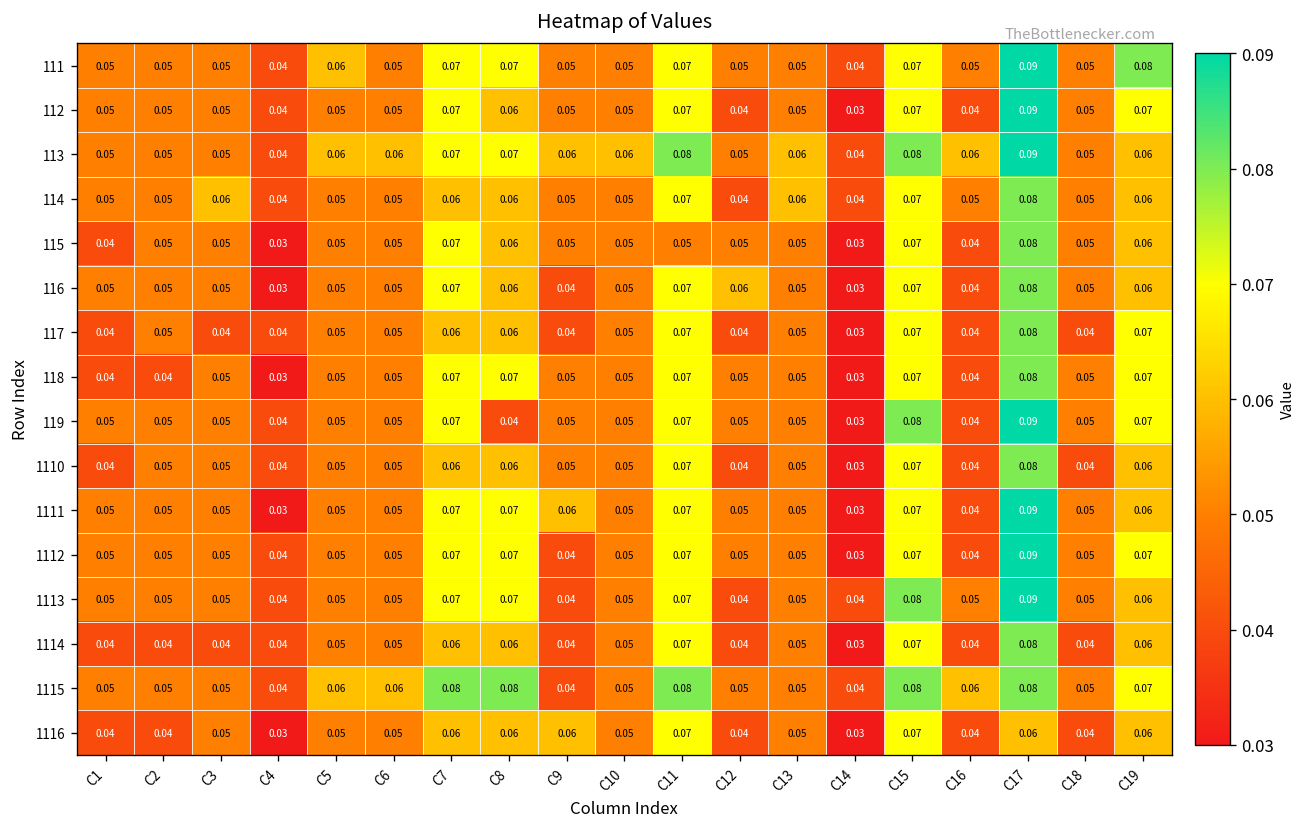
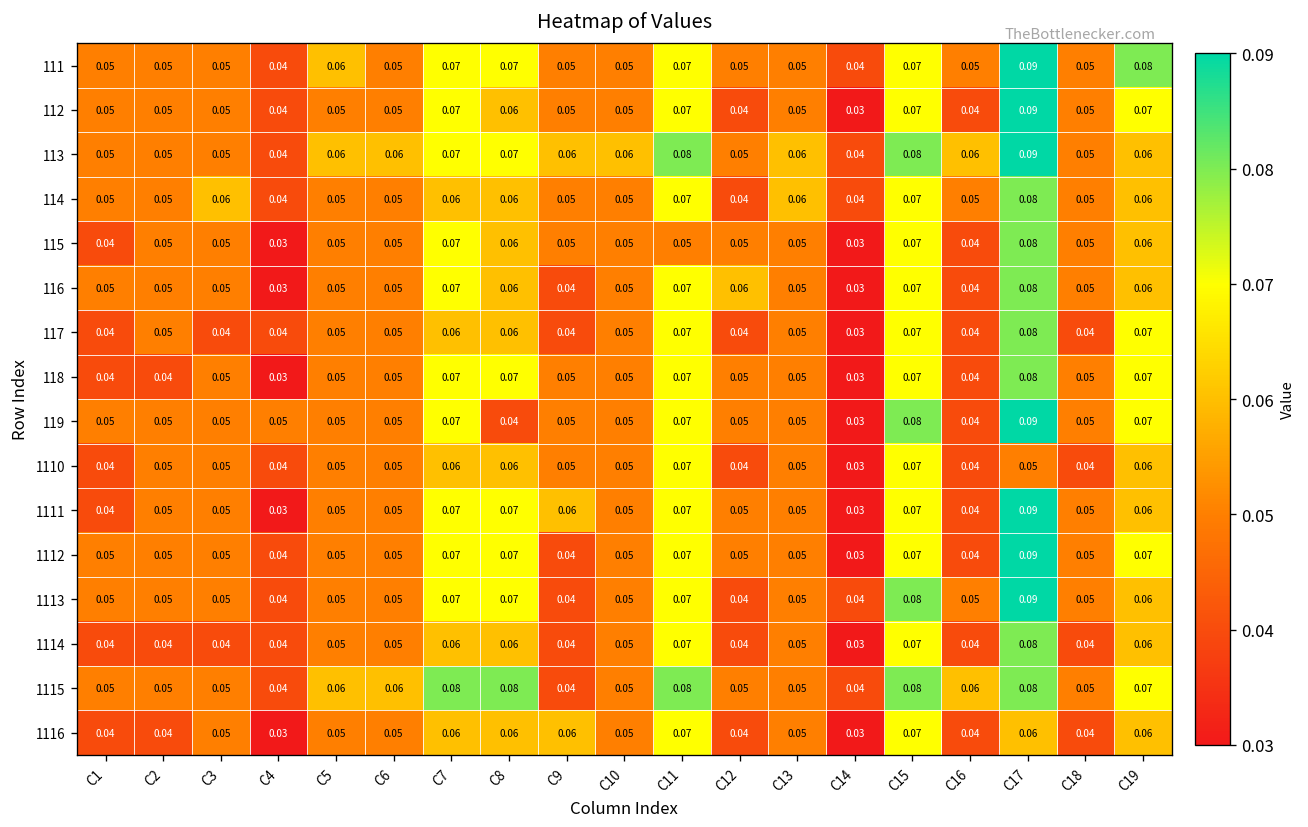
119, C4: 0.04 -> 0.05
1110, C17: 0.08 -> 0.05
1111, C1: 0.05 -> 0.04
